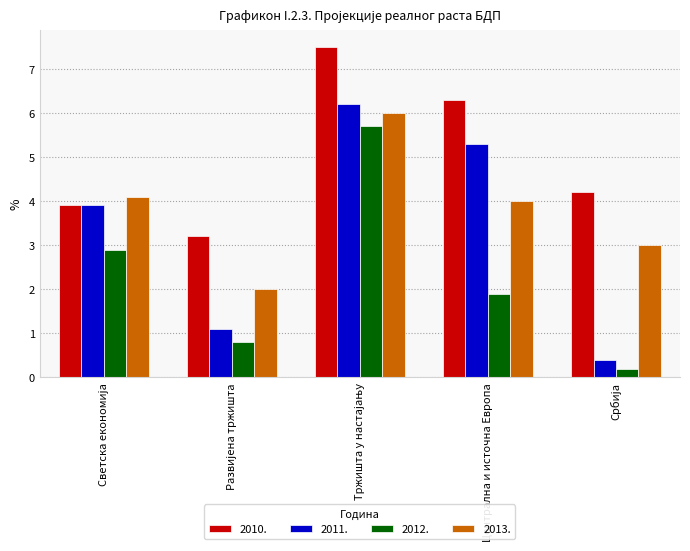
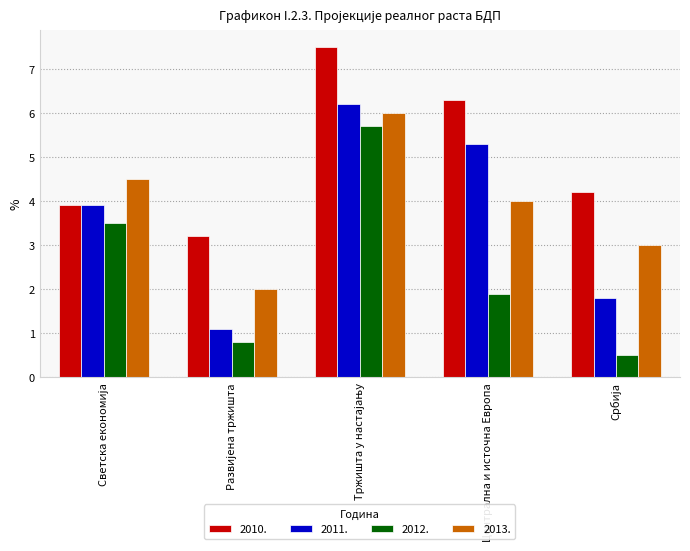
2012., Светска економија: 2.9 -> 3.5
2013., Светска економија: 4.1 -> 4.5
2011., Србија: 0.4 -> 1.8
2012., Србија: 0.2 -> 0.5
